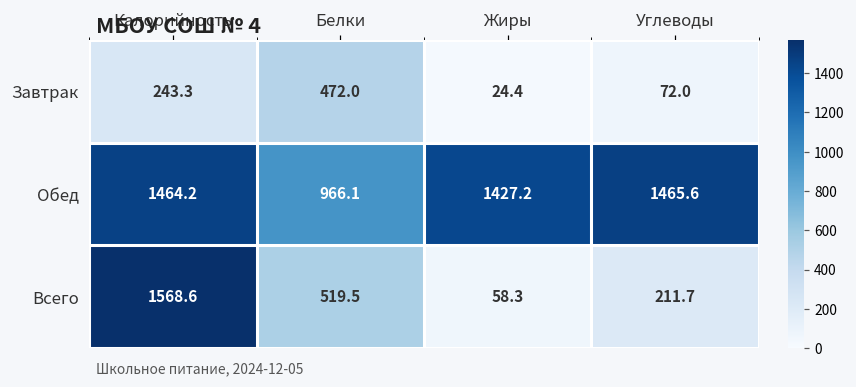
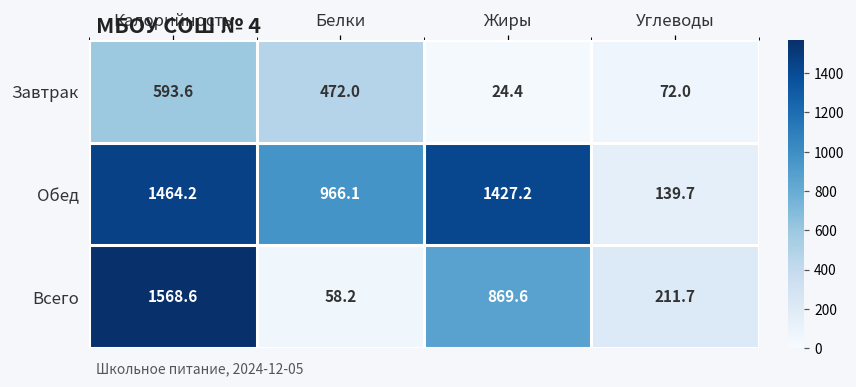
Завтрак, Калорийность: 243.3 -> 593.6
Обед, Углеводы: 1465.6 -> 139.7
Всего, Белки: 519.5 -> 58.2
Всего, Жиры: 58.3 -> 869.6
